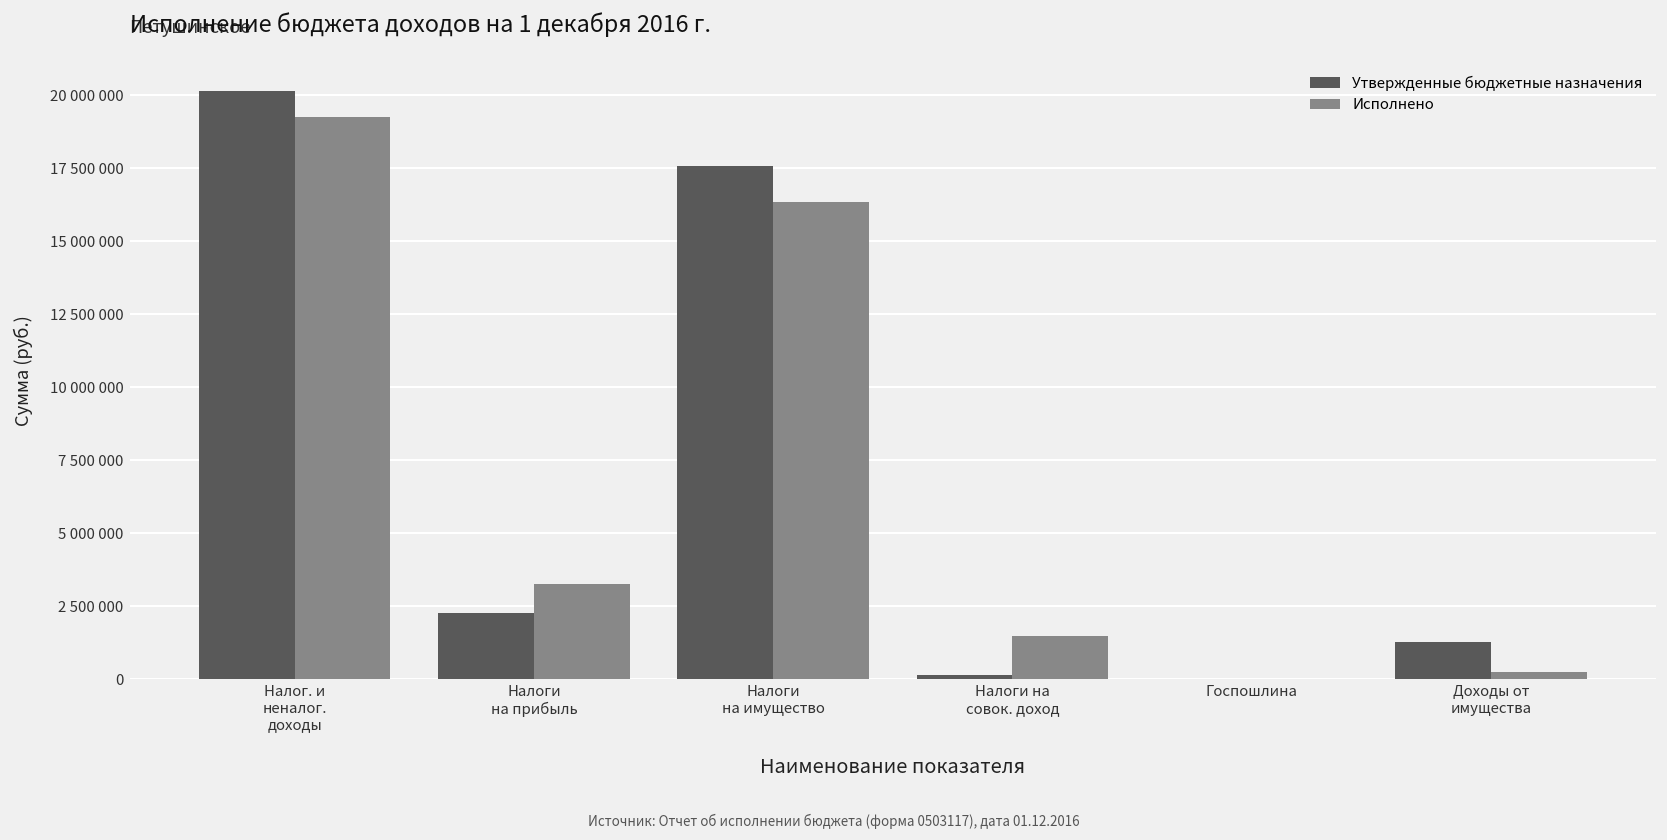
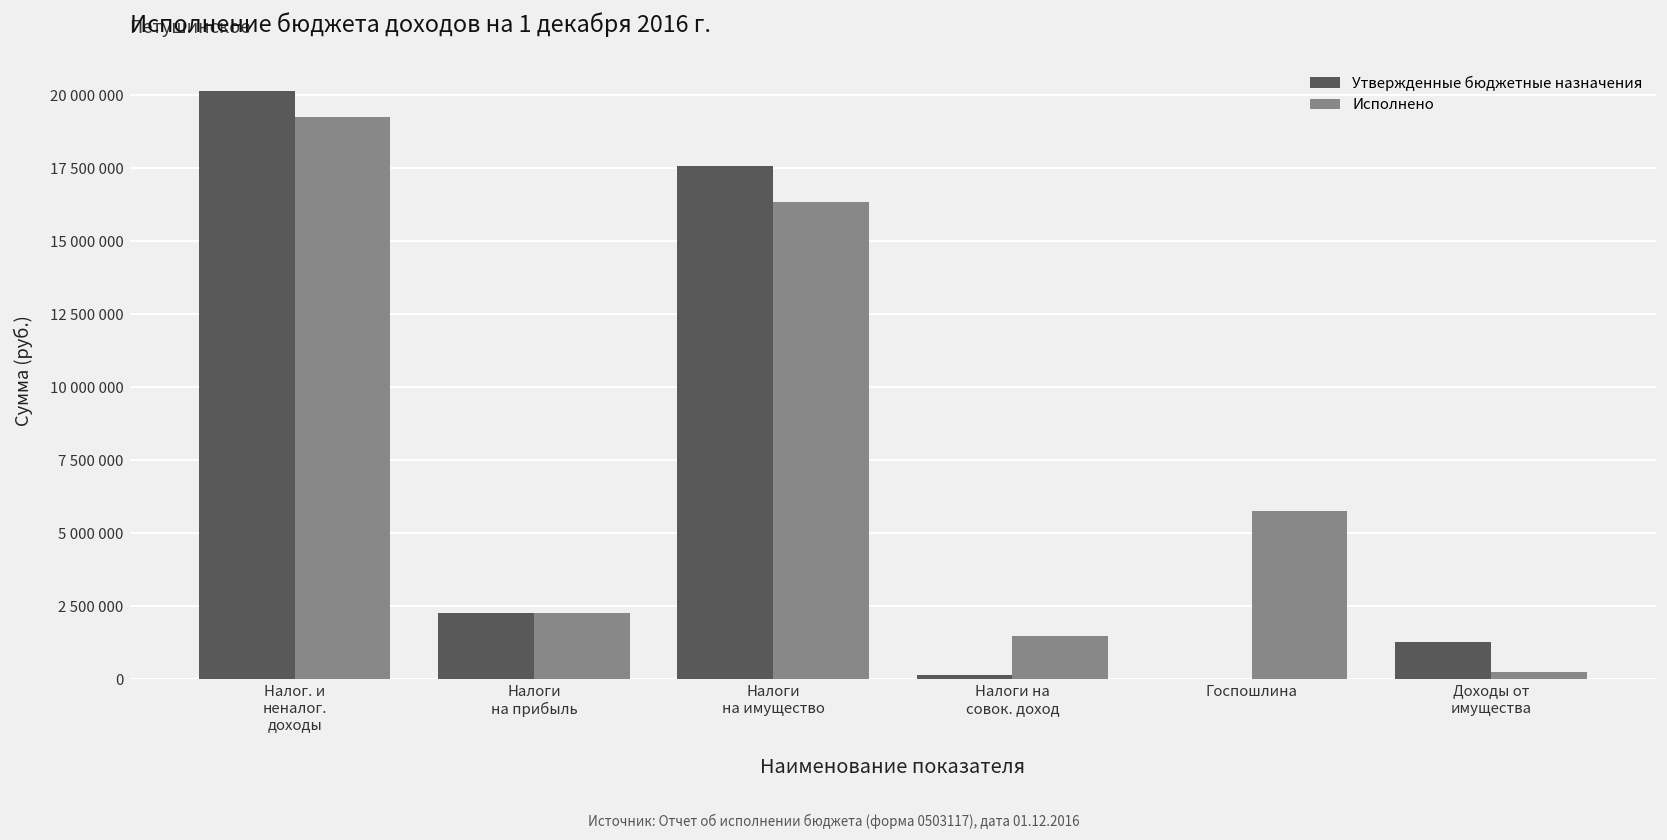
Исполнено, Налоги на прибыль: 3300000 -> 2300000
Исполнено, Госпошлина: 0 -> 5800000
